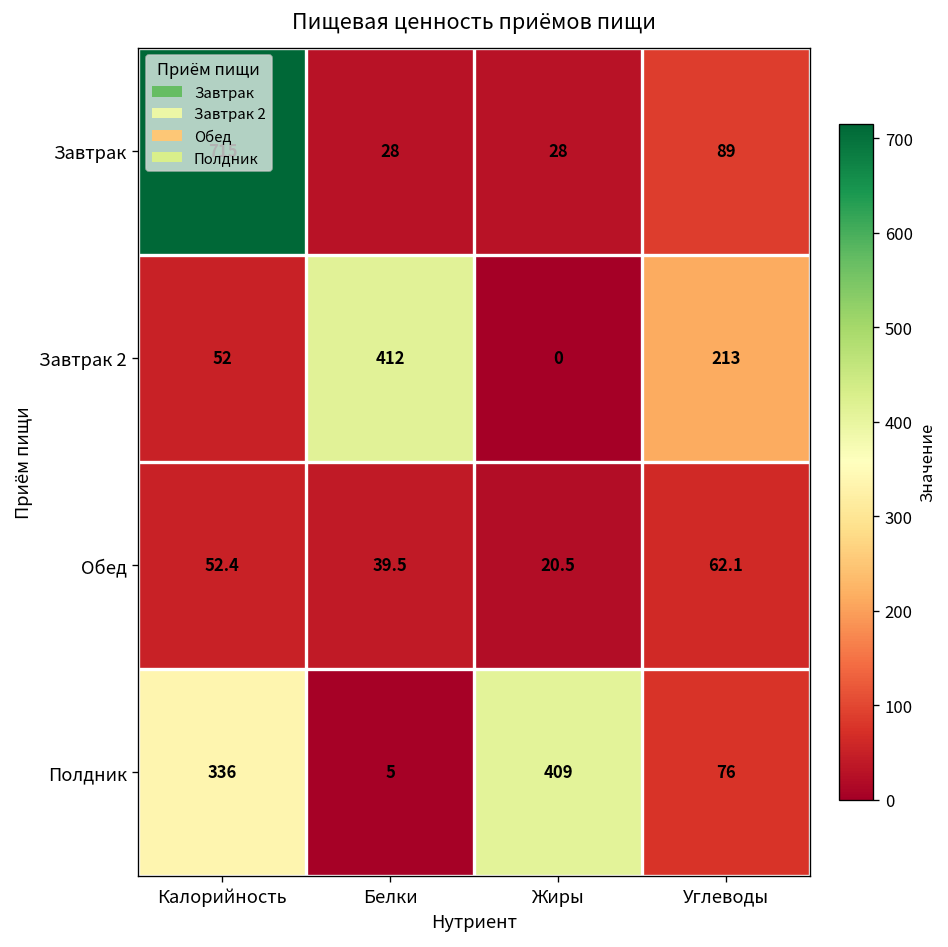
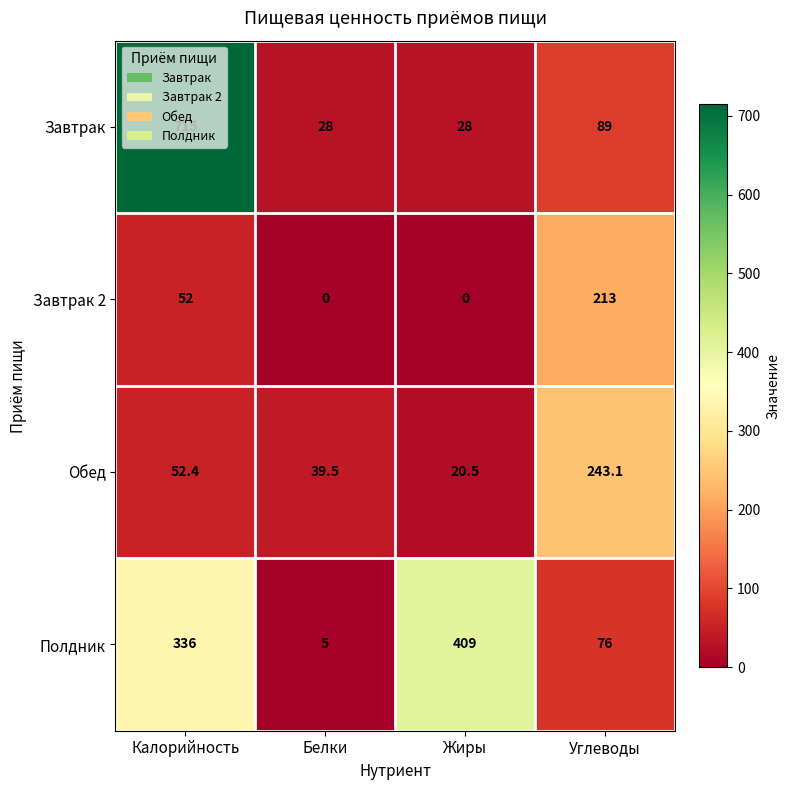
Завтрак 2, Белки: 412 -> 0
Обед, Углеводы: 62.1 -> 243.1
